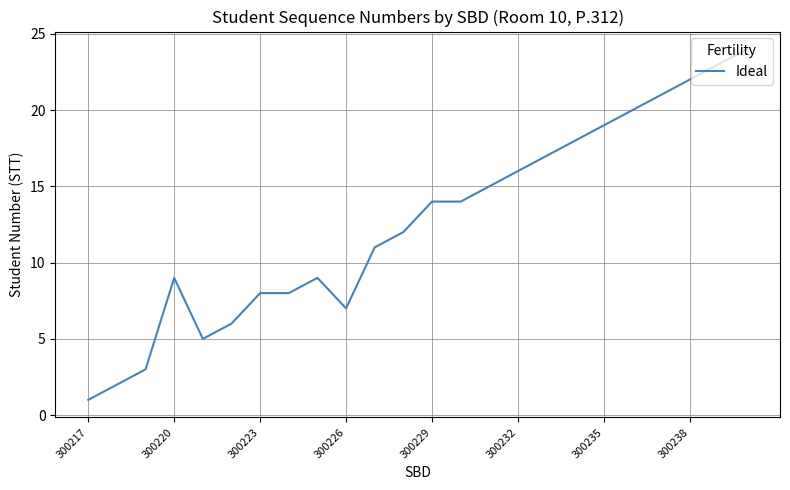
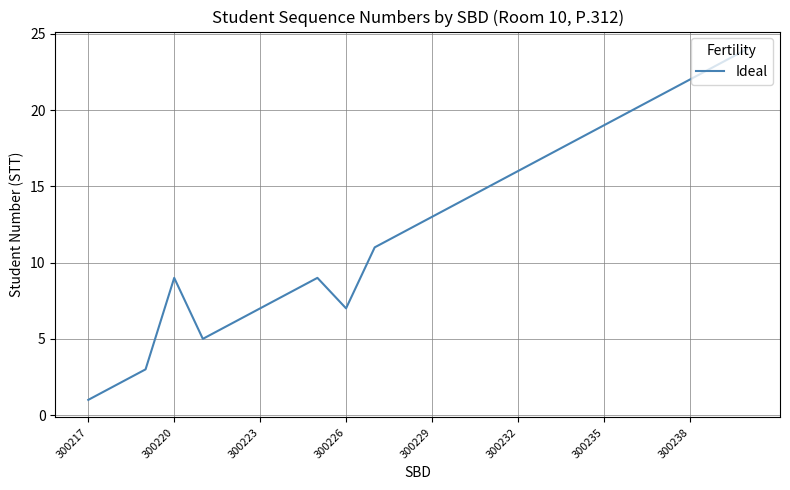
300223: 8 -> 7
300229: 14 -> 13
